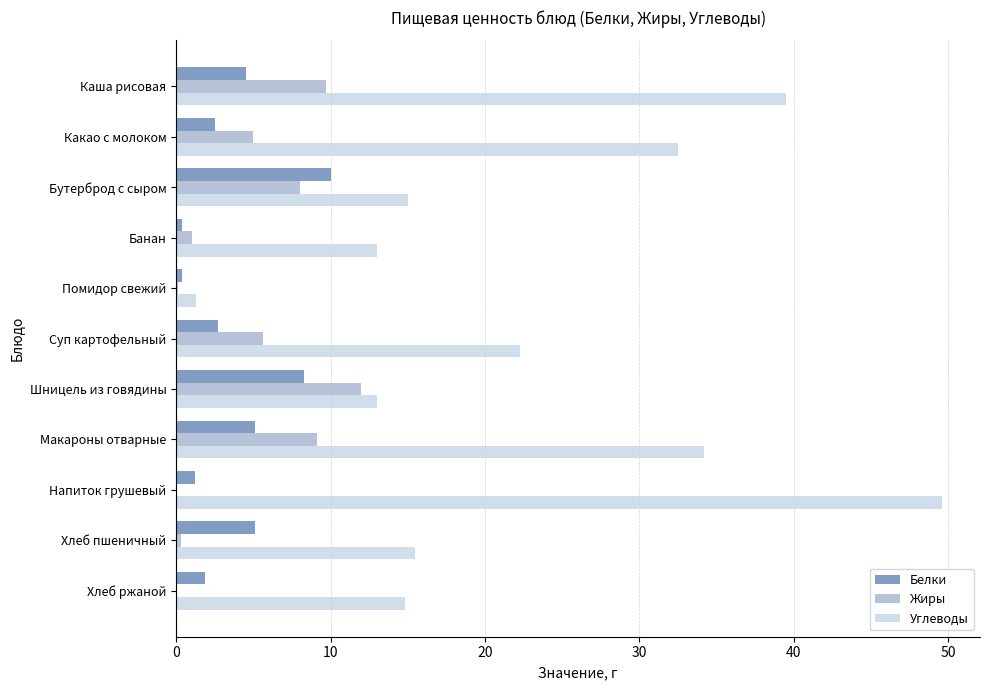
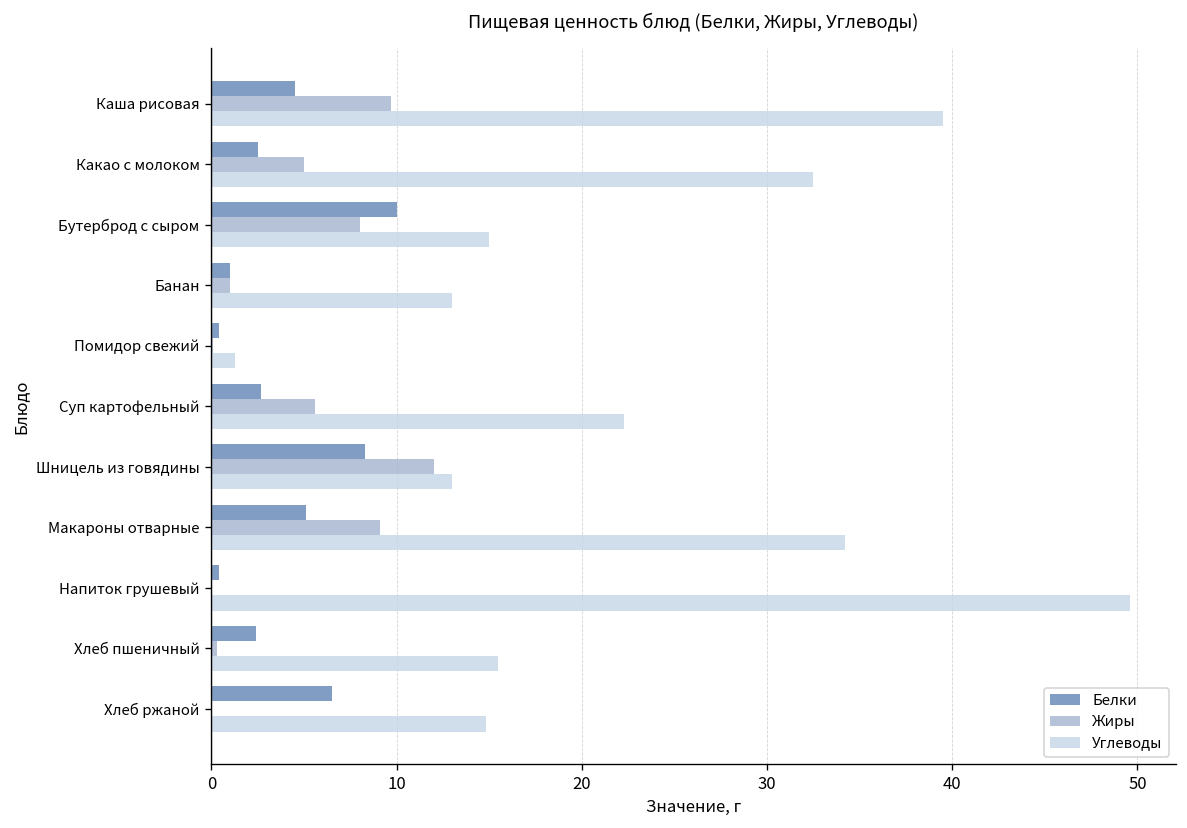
Белки, Банан: 0.4 -> 1.0
Белки, Напиток грушевый: 1.2 -> 0.4
Белки, Хлеб пшеничный: 5.1 -> 2.4
Белки, Хлеб ржаной: 1.9 -> 6.5
